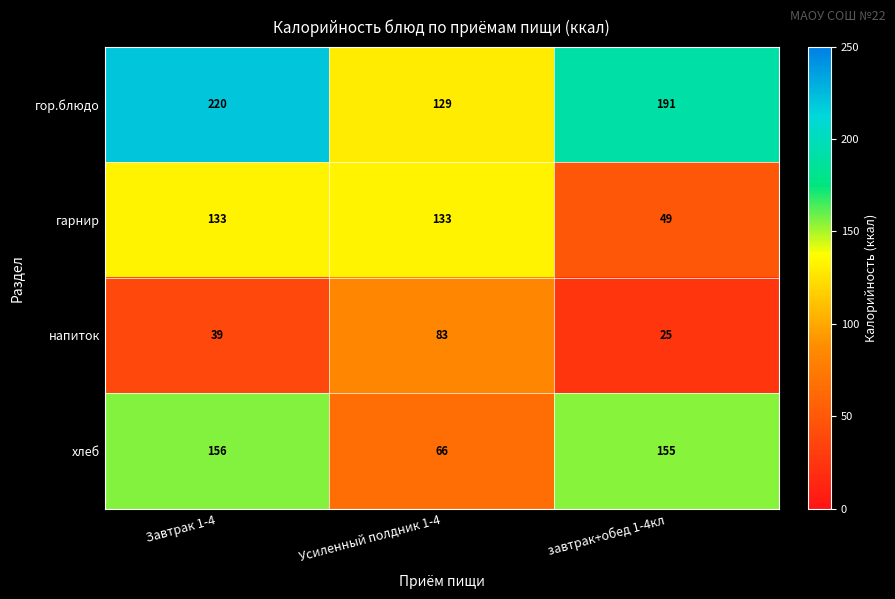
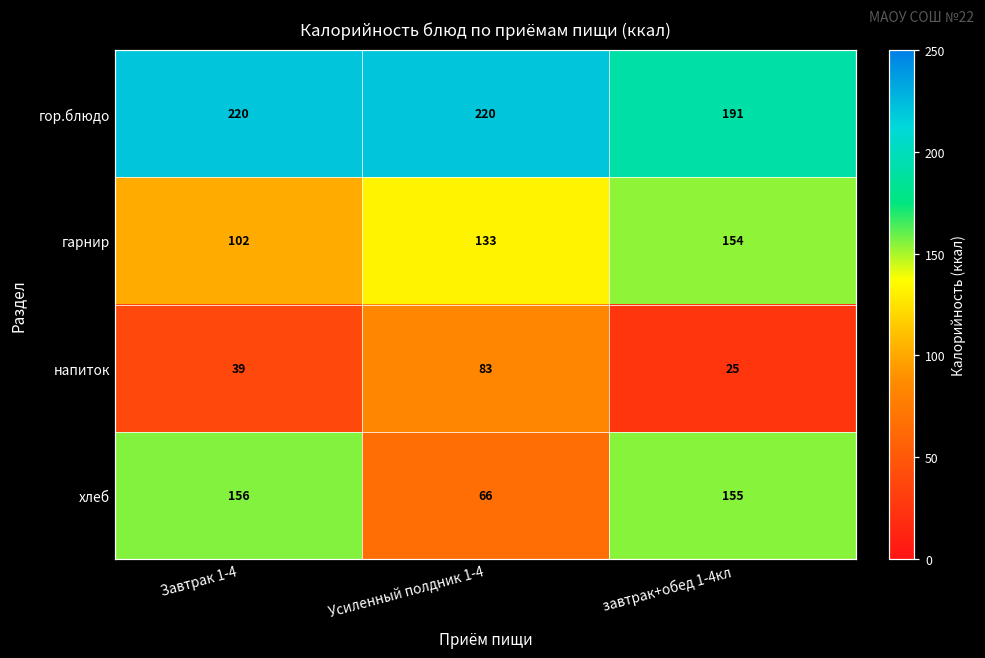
гор.блюдо, Усиленный полдник 1-4: 129 -> 220
гарнир, Завтрак 1-4: 133 -> 102
гарнир, завтрак+обед 1-4кл: 49 -> 154
